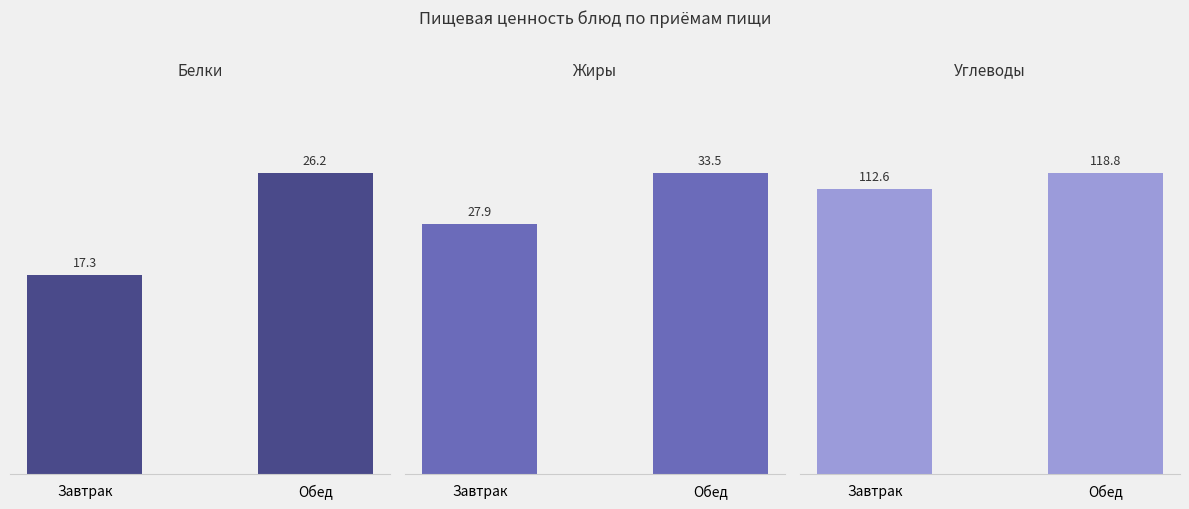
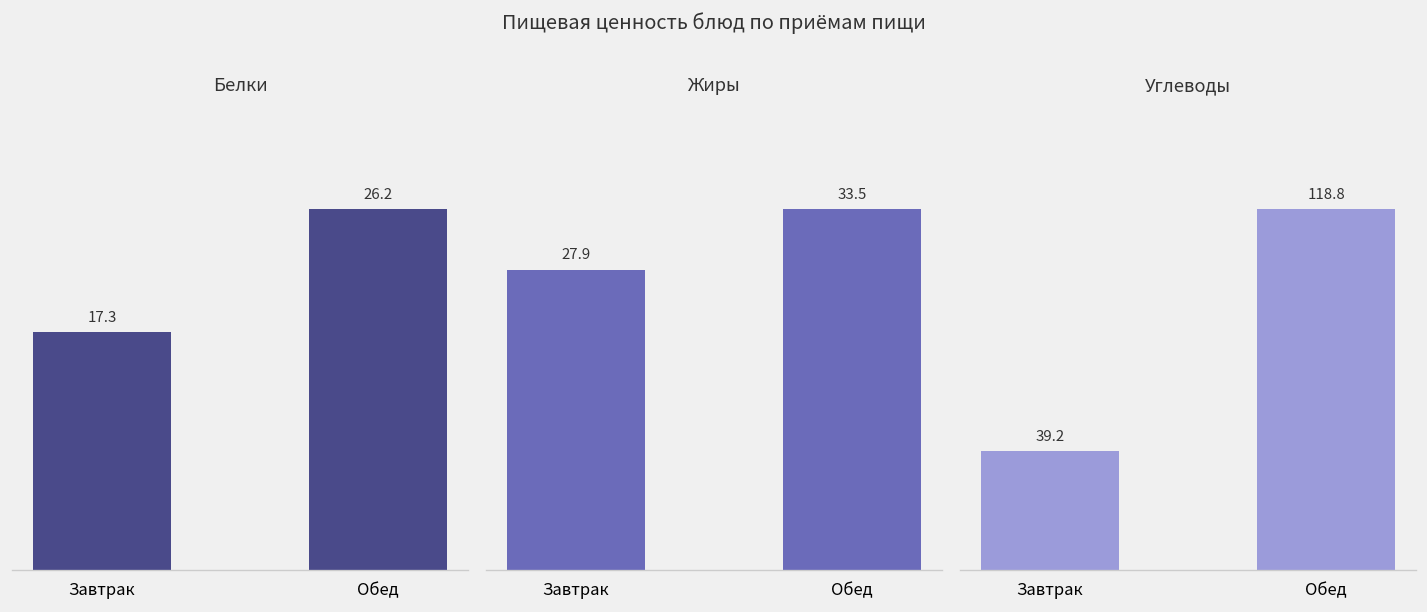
Углеводы, Завтрак: 112.6 -> 39.2
